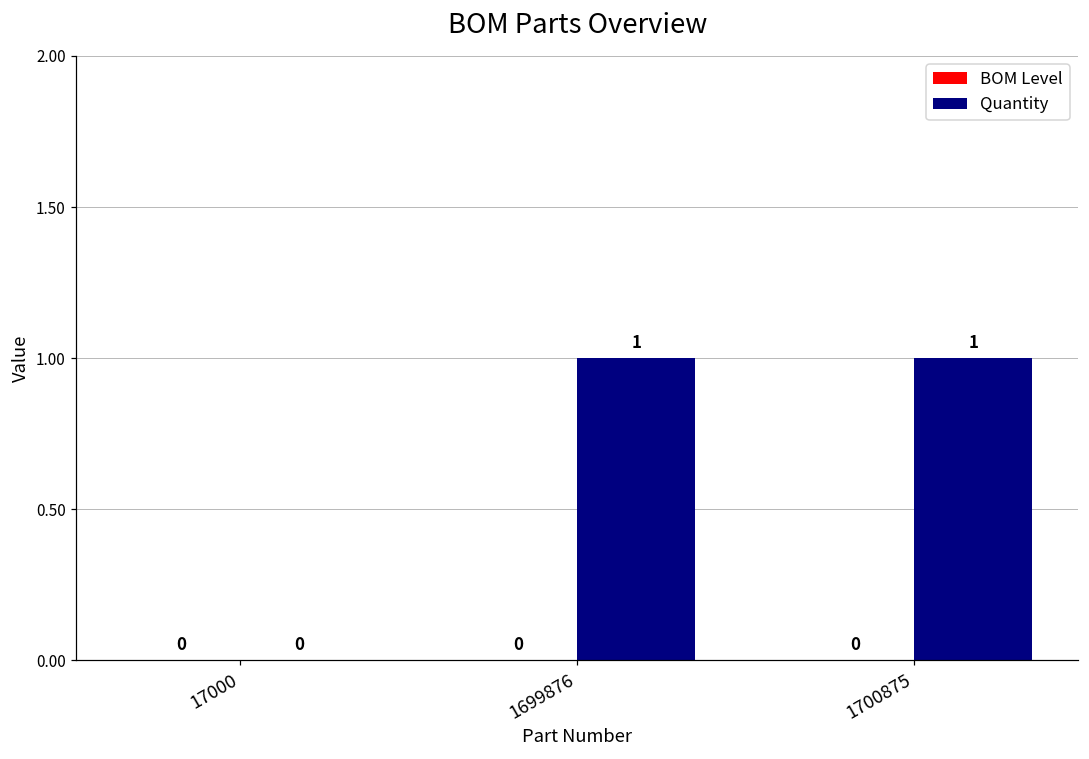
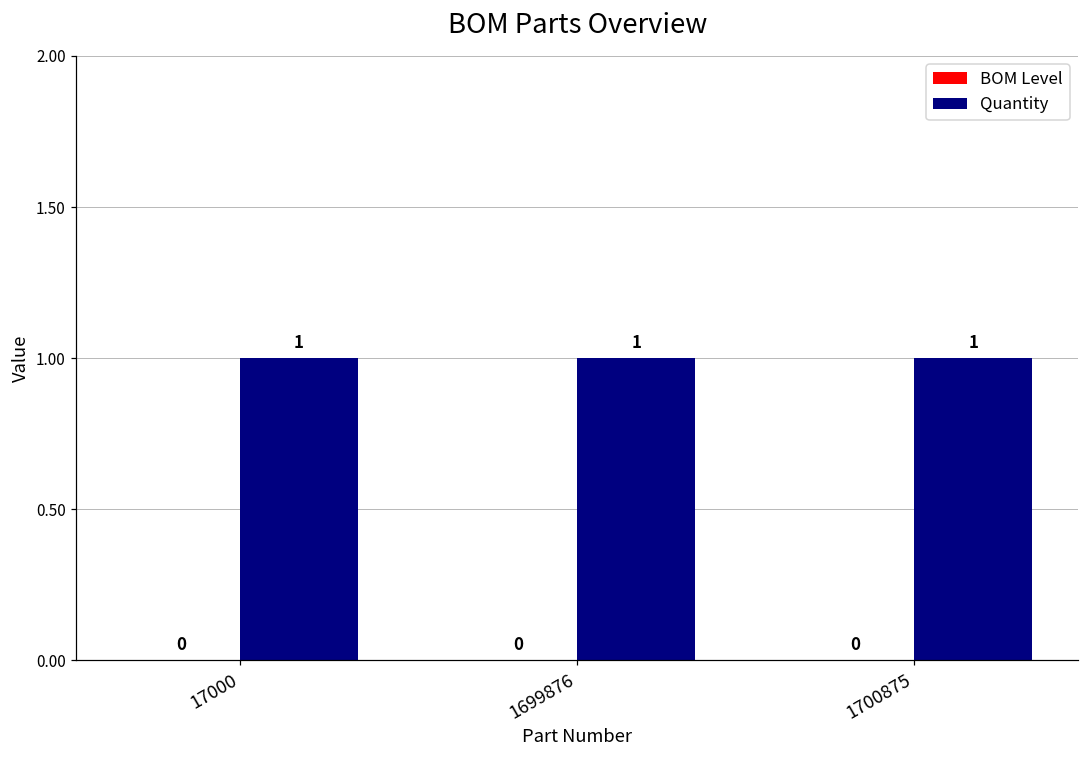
Quantity, 17000: 0 -> 1
